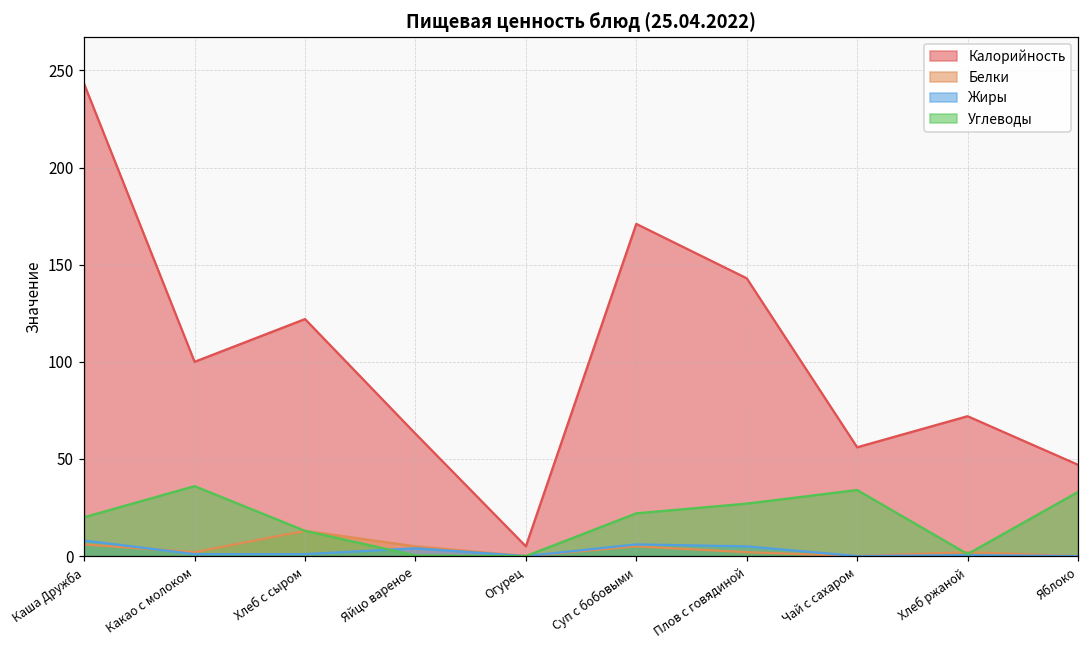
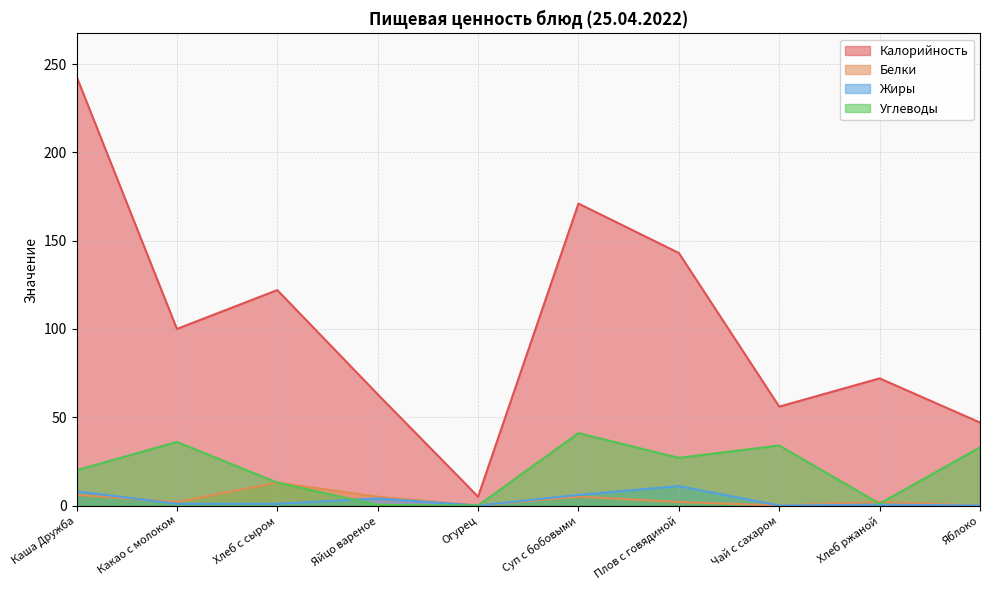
Углеводы, Суп с бобовыми: 22 -> 41
Жиры, Плов с говядиной: 5 -> 11
